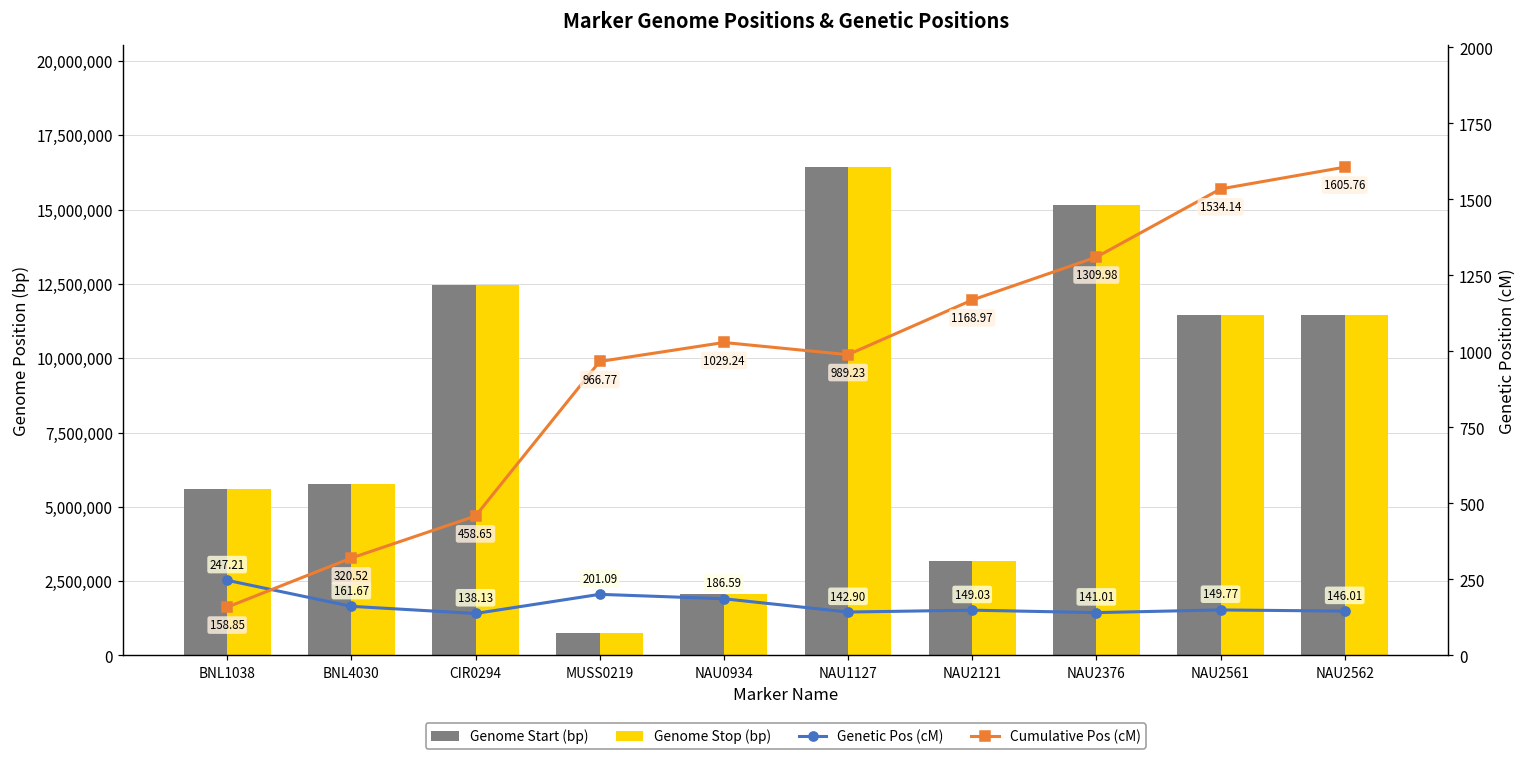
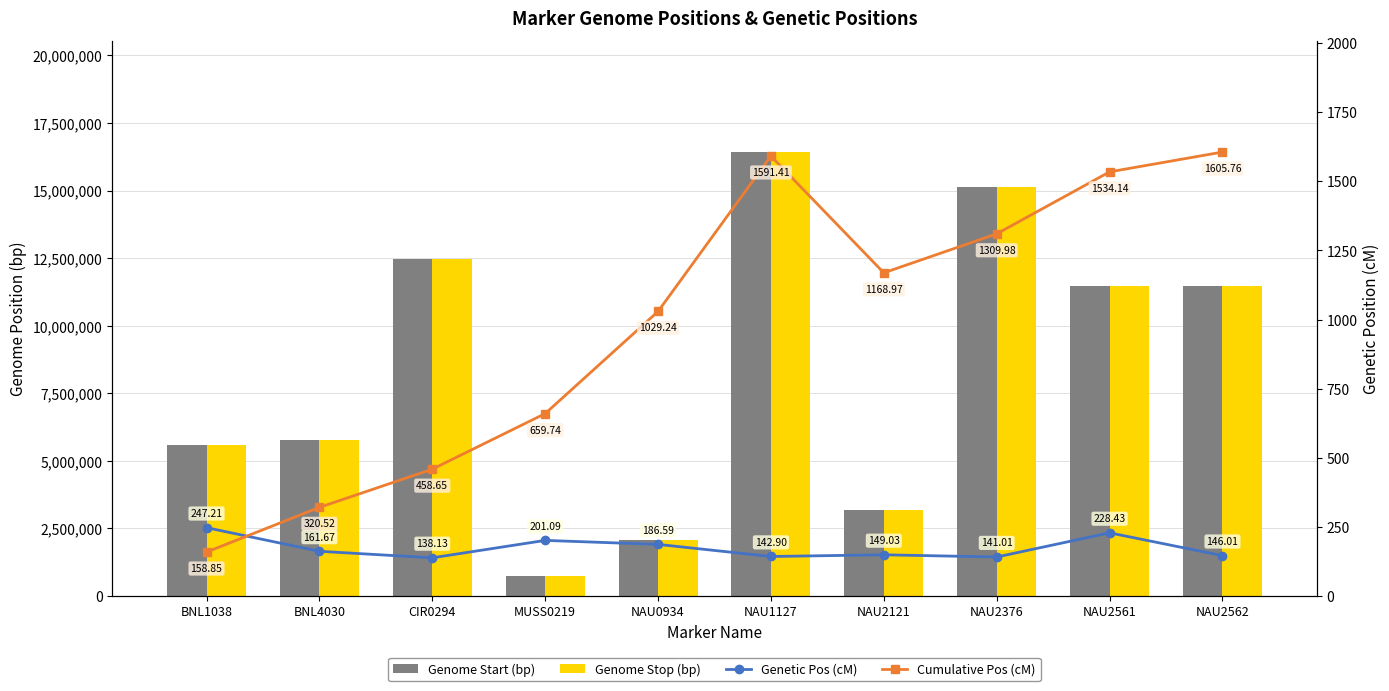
Cumulative Pos (cM), MUSS0219: 966.77 -> 659.74
Cumulative Pos (cM), NAU1127: 989.23 -> 1591.41
Genetic Pos (cM), NAU2561: 149.77 -> 228.43
